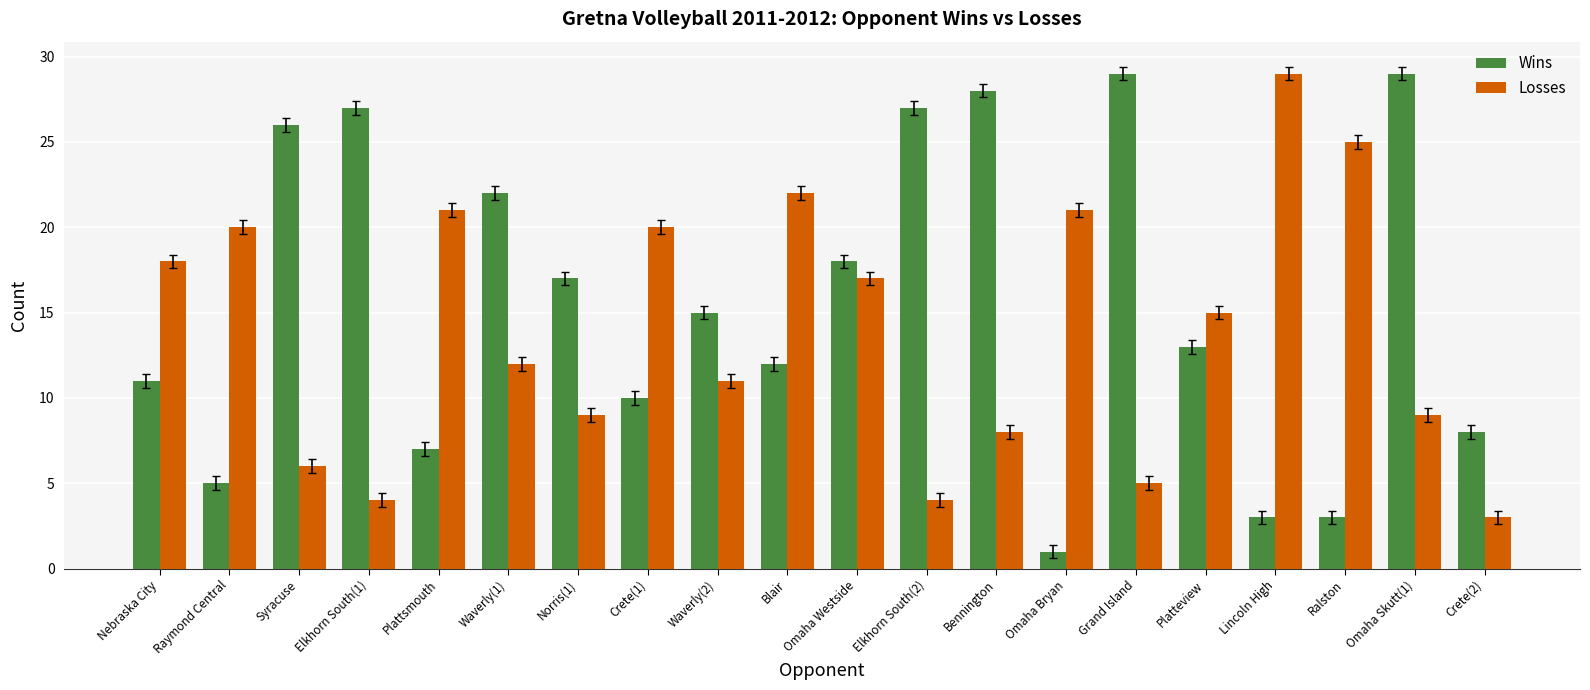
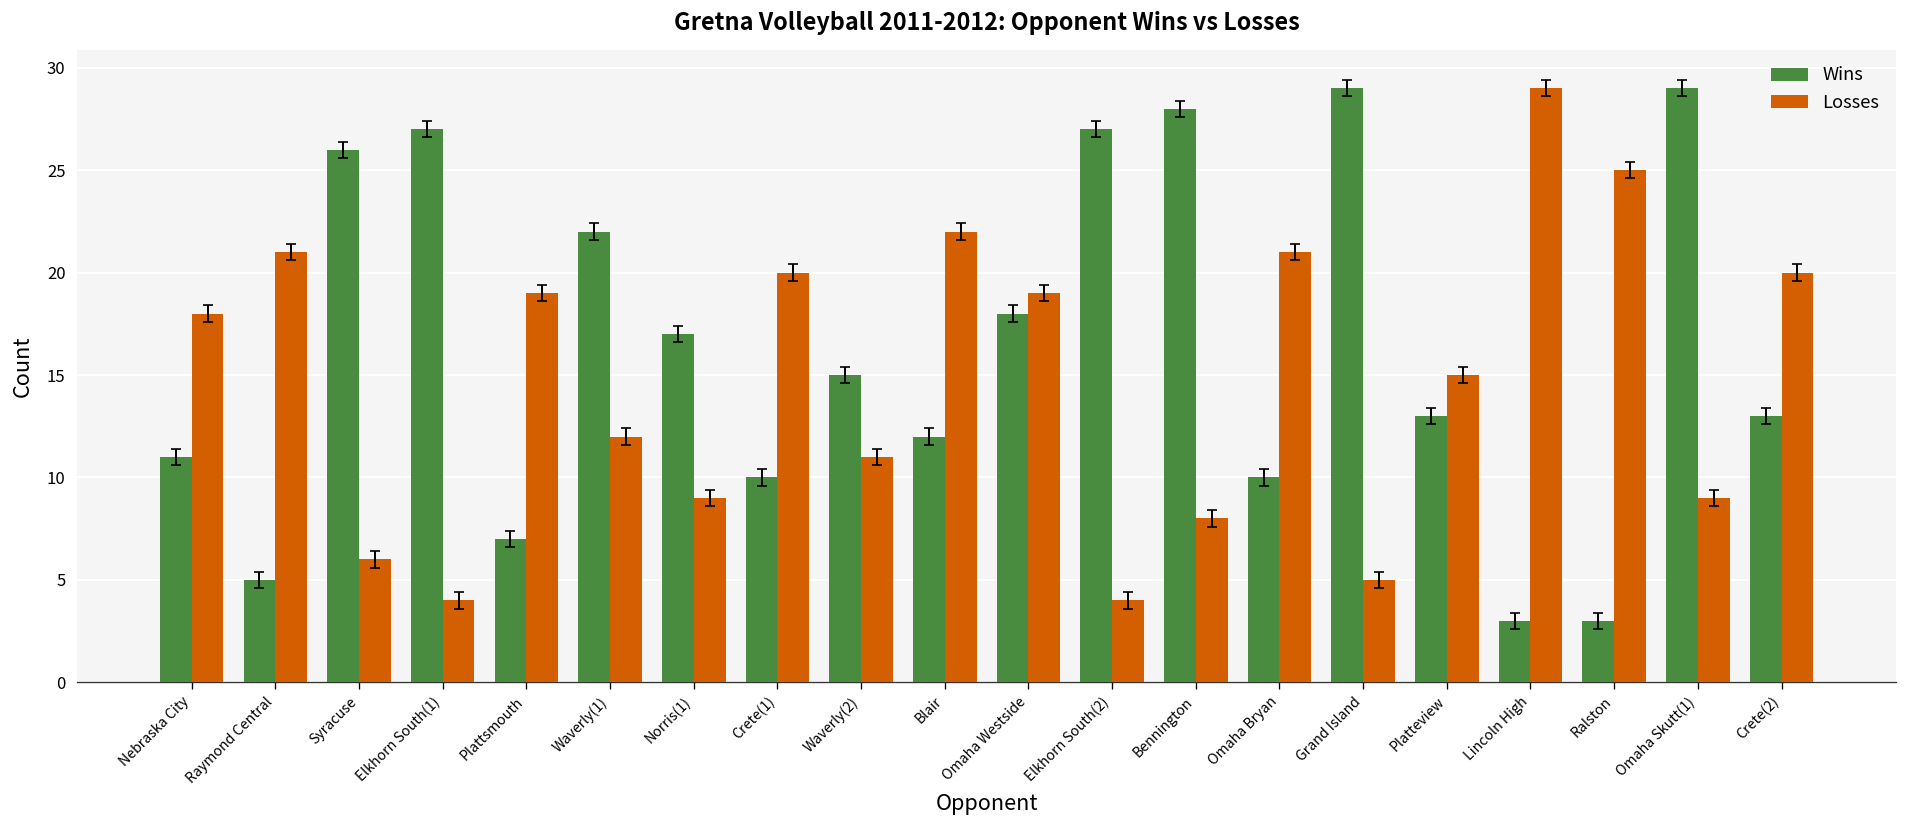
Losses, Raymond Central: 20 -> 21
Losses, Plattsmouth: 21 -> 19
Losses, Omaha Westside: 17 -> 19
Wins, Omaha Bryan: 1 -> 10
Wins, Crete(2): 8 -> 13
Losses, Crete(2): 3 -> 20
